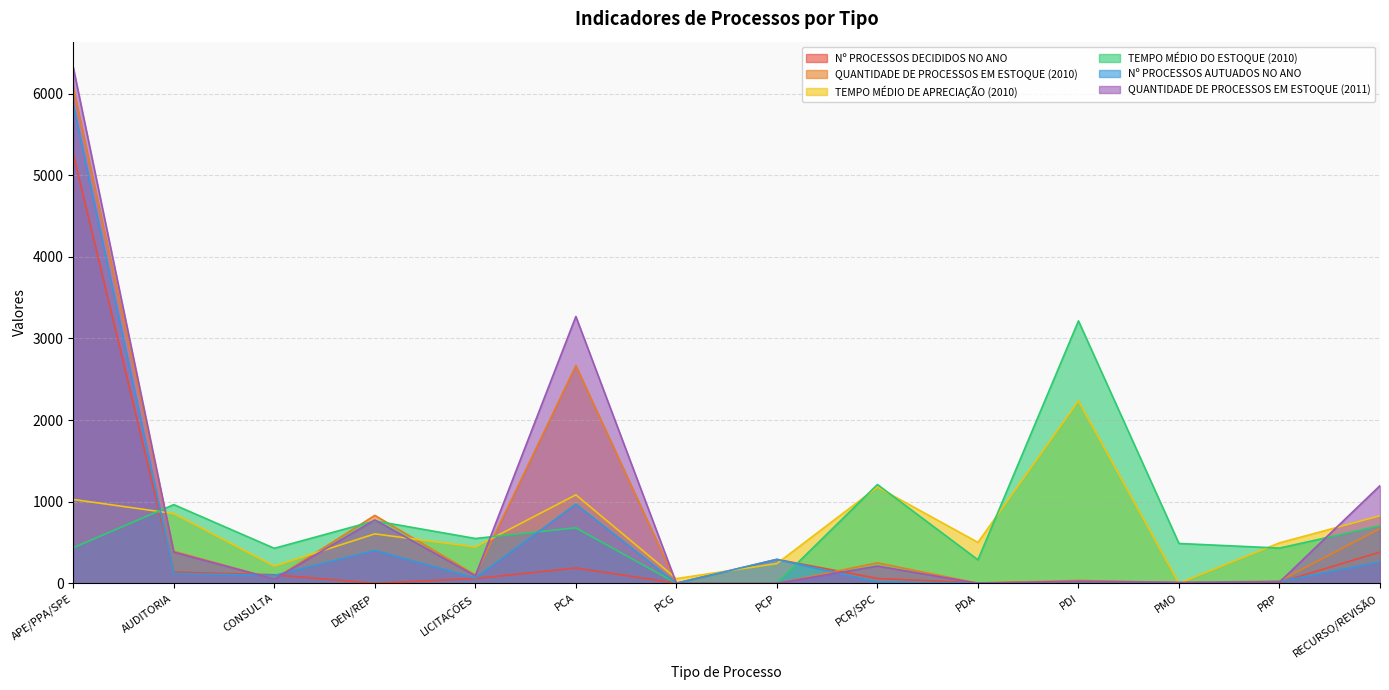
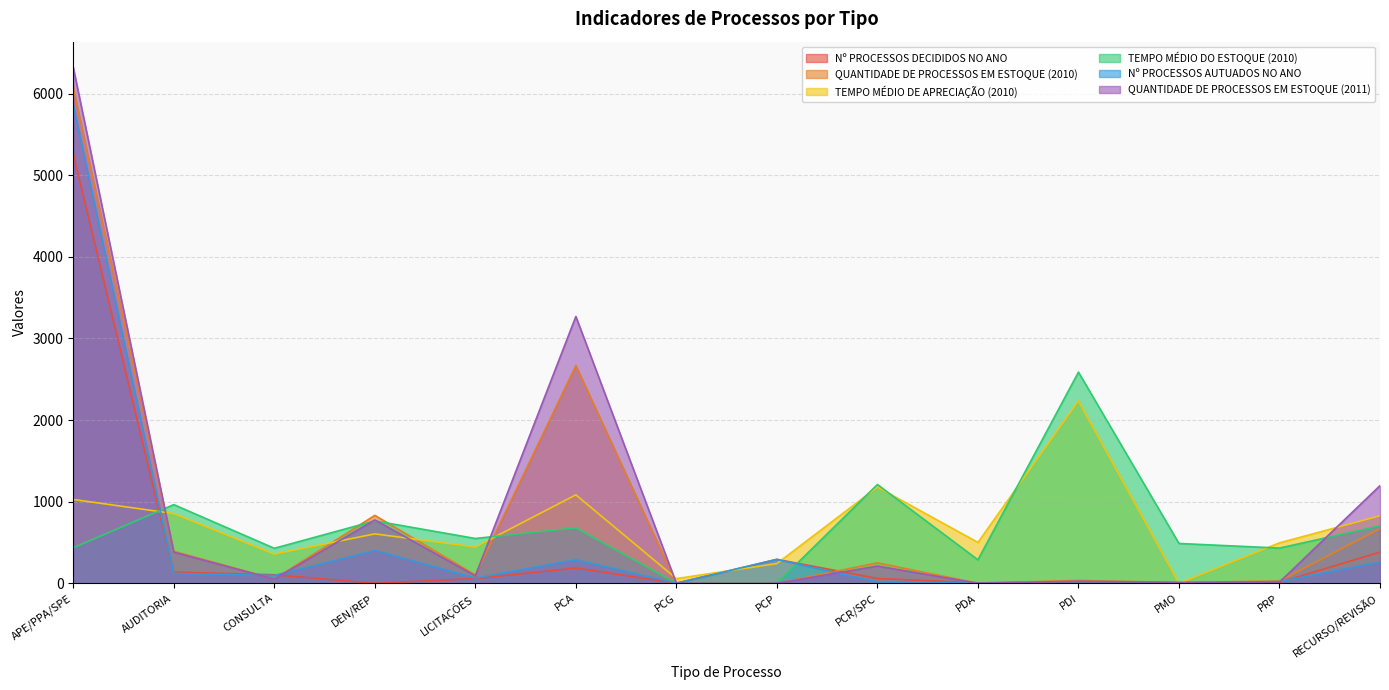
TEMPO MÉDIO DE APRECIAÇÃO (2010), CONSULTA: 200 -> 400
Nº PROCESSOS AUTUADOS NO ANO, PCA: 1000 -> 300
TEMPO MÉDIO DO ESTOQUE (2010), PDI: 3200 -> 2600
